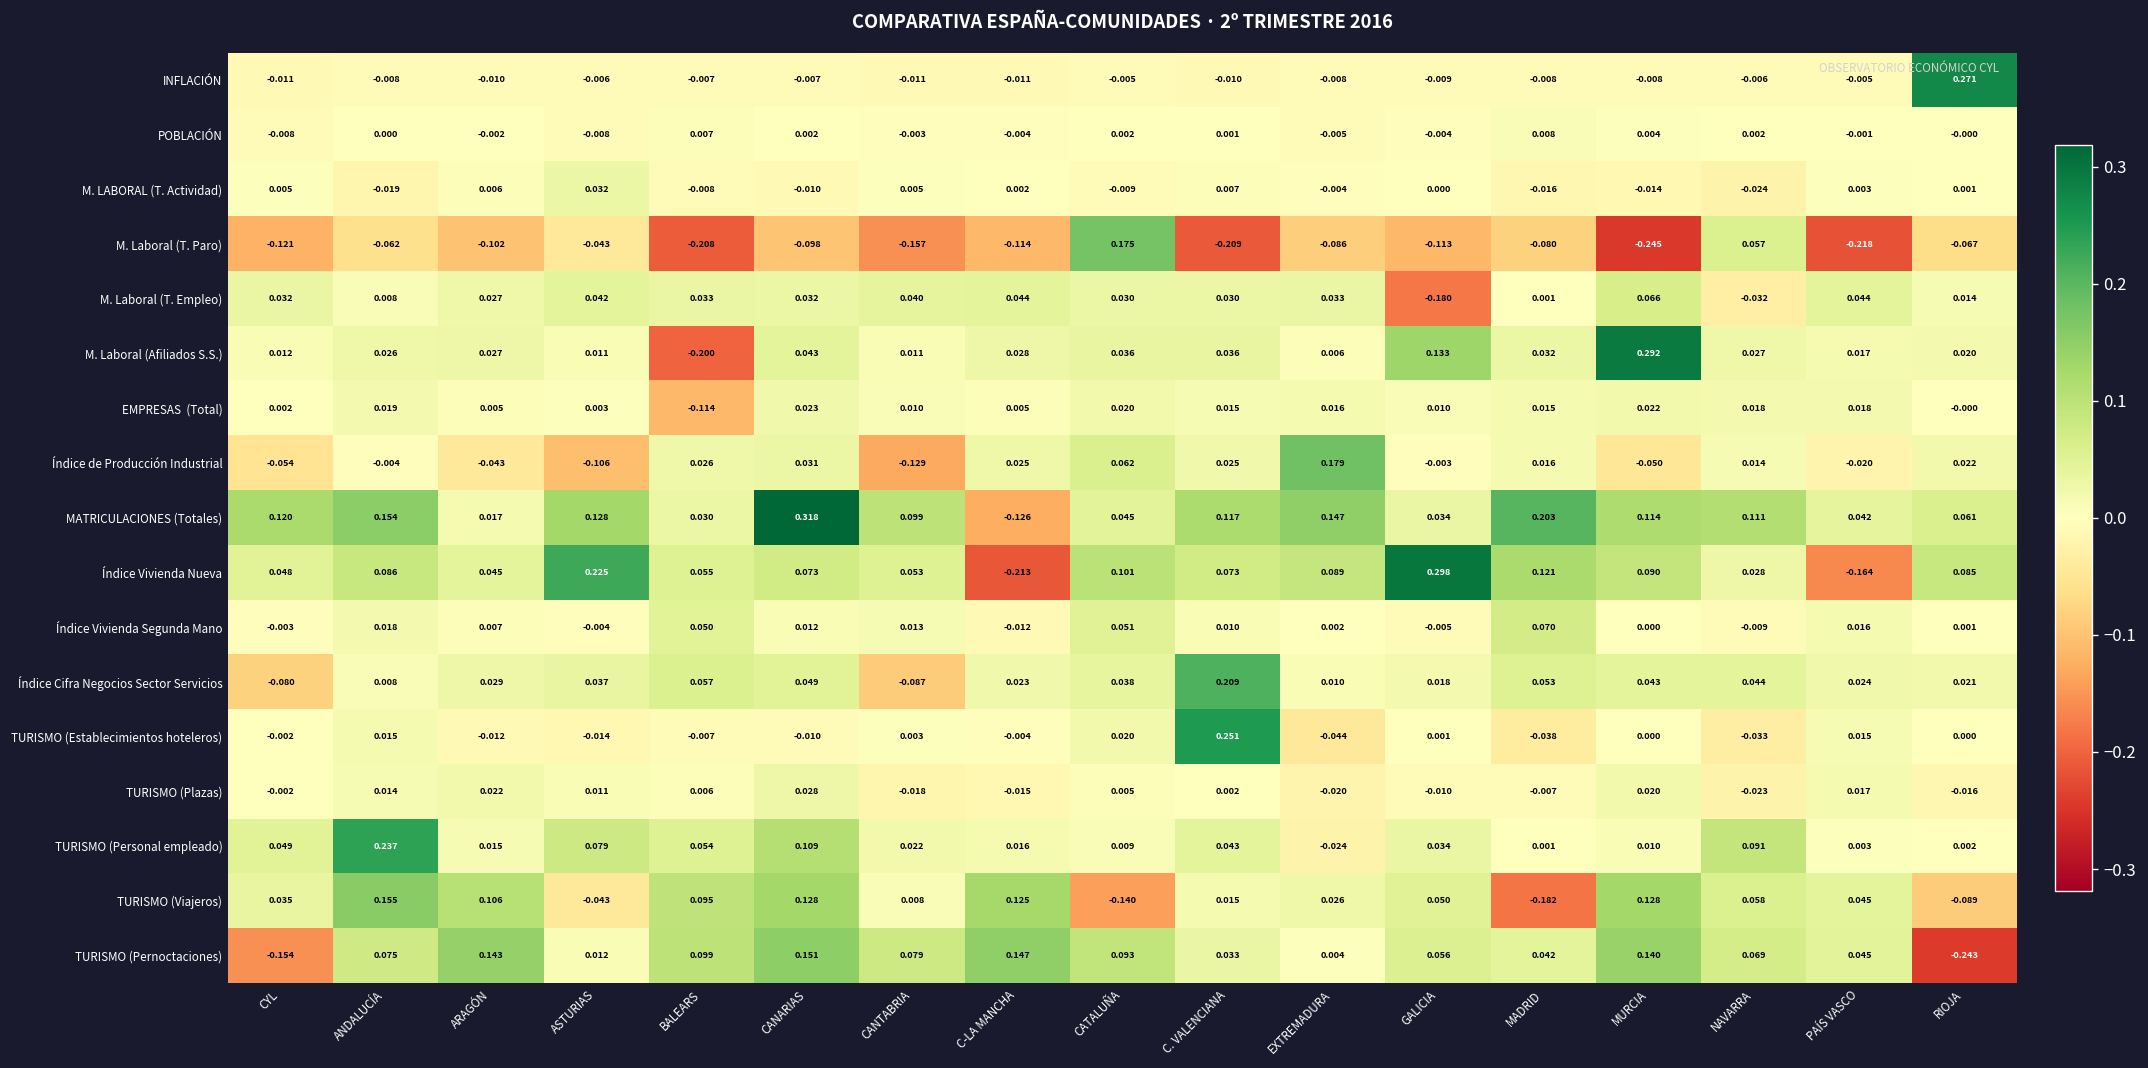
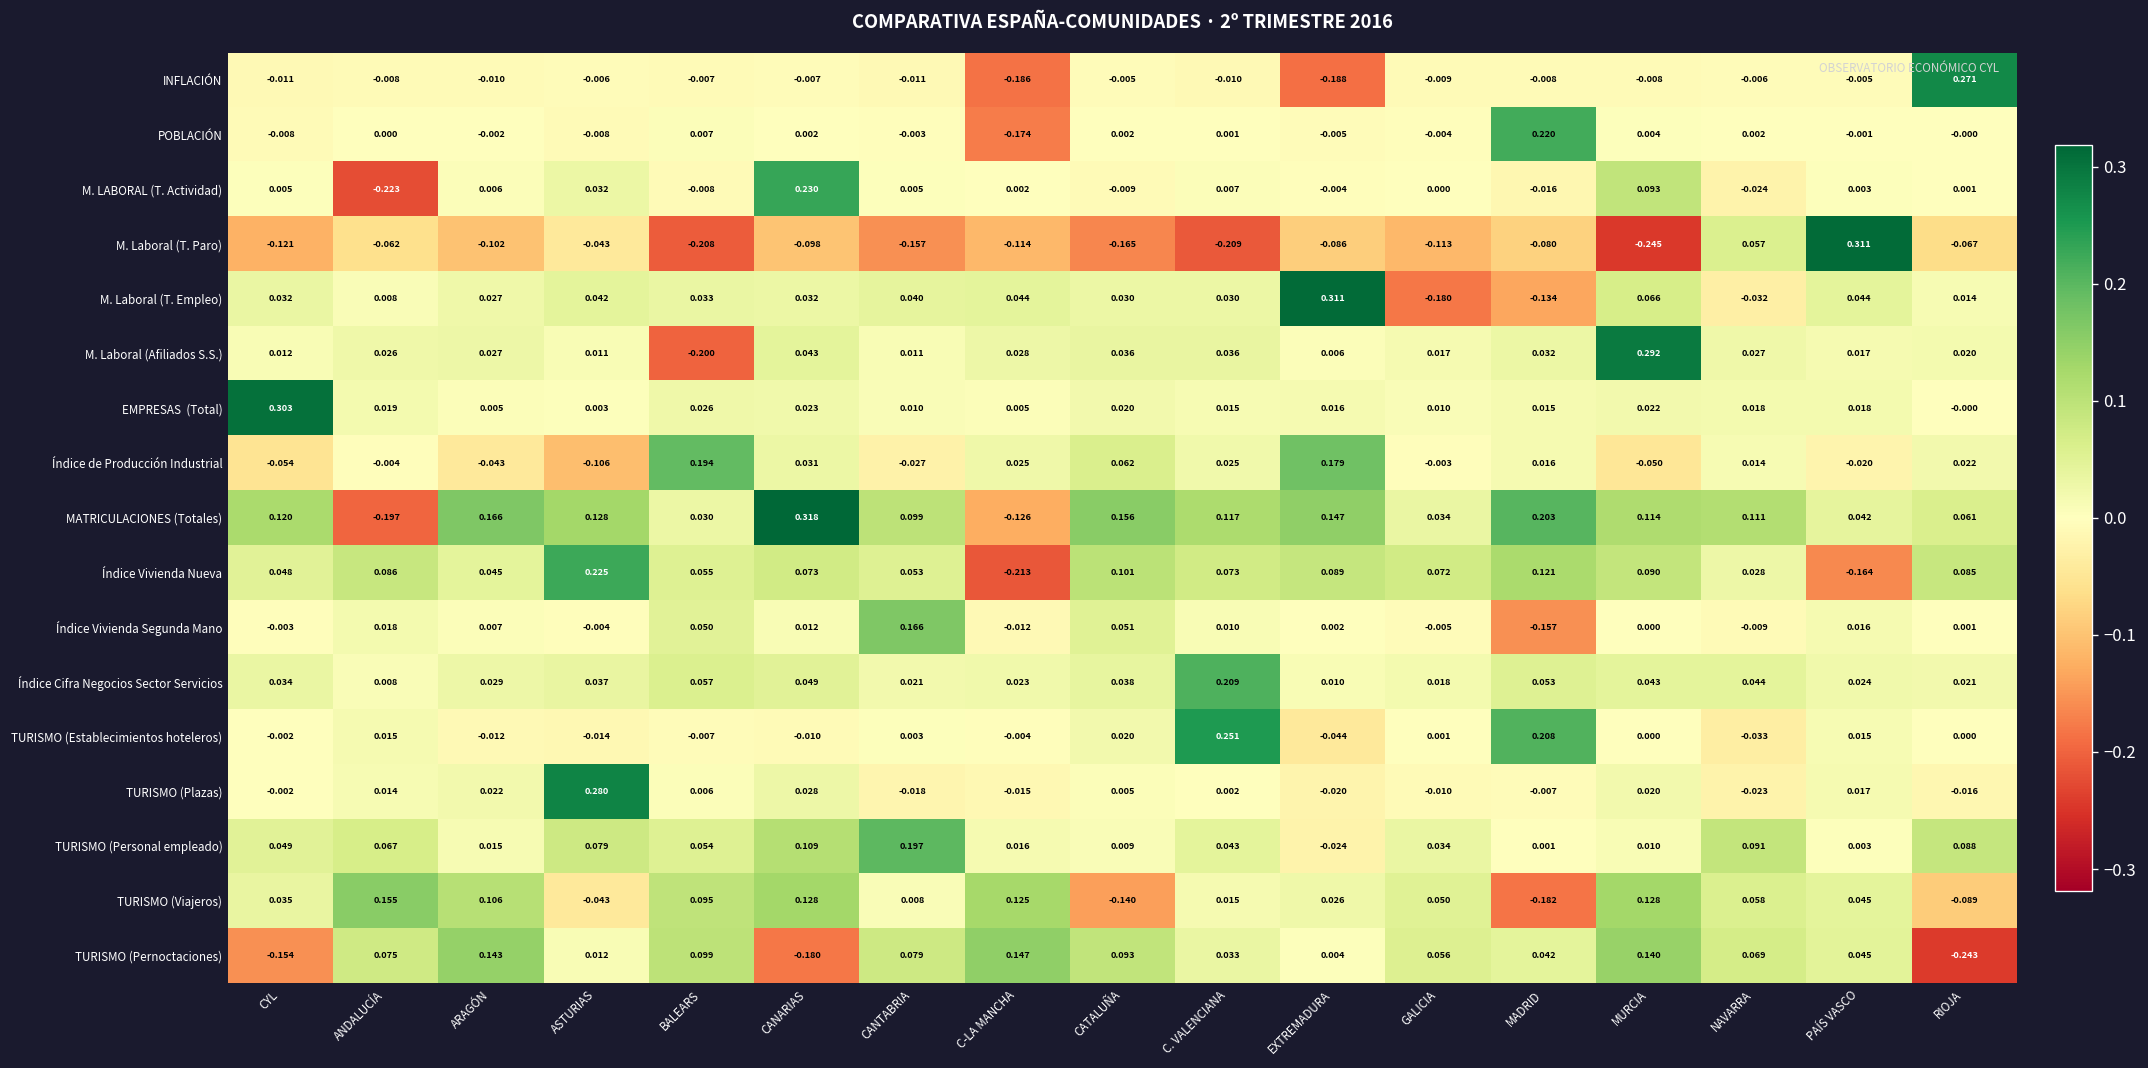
INFLACIÓN, C-LA MANCHA: -0.011 -> -0.186
INFLACIÓN, EXTREMADURA: -0.008 -> -0.188
POBLACIÓN, C-LA MANCHA: -0.004 -> -0.174
POBLACIÓN, MADRID: 0.008 -> 0.220
M. LABORAL (T. Actividad), ANDALUCÍA: -0.019 -> -0.223
M. LABORAL (T. Actividad), CANARIAS: -0.010 -> 0.230
M. LABORAL (T. Actividad), MURCIA: -0.014 -> 0.093
M. Laboral (T. Paro), CATALUÑA: 0.175 -> -0.165
M. Laboral (T. Paro), PAÍS VASCO: -0.218 -> 0.311
M. Laboral (T. Empleo), EXTREMADURA: 0.033 -> 0.311
M. Laboral (T. Empleo), MADRID: 0.001 -> -0.134
M. Laboral (Afiliados S.S.), GALICIA: 0.133 -> 0.017
EMPRESAS (Total), CYL: 0.002 -> 0.303
EMPRESAS (Total), BALEARS: -0.114 -> 0.026
Índice de Producción Industrial, BALEARS: 0.026 -> 0.194
Índice de Producción Industrial, CANTABRIA: -0.129 -> -0.027
MATRICULACIONES (Totales), ANDALUCÍA: 0.154 -> -0.197
MATRICULACIONES (Totales), ARAGÓN: 0.017 -> 0.166
MATRICULACIONES (Totales), CATALUÑA: 0.045 -> 0.156
Índice Vivienda Nueva, GALICIA: 0.298 -> 0.072
Índice Vivienda Segunda Mano, CANTABRIA: 0.013 -> 0.166
Índice Vivienda Segunda Mano, MADRID: 0.070 -> -0.157
Índice Cifra Negocios Sector Servicios, CYL: -0.080 -> 0.034
Índice Cifra Negocios Sector Servicios, CANTABRIA: -0.087 -> 0.021
TURISMO (Establecimientos hoteleros), MADRID: -0.038 -> 0.208
TURISMO (Plazas), ASTURIAS: 0.011 -> 0.280
TURISMO (Personal empleado), ANDALUCÍA: 0.237 -> 0.067
TURISMO (Personal empleado), CANTABRIA: 0.022 -> 0.197
TURISMO (Personal empleado), RIOJA: 0.002 -> 0.088
TURISMO (Pernoctaciones), CANARIAS: 0.151 -> -0.180
